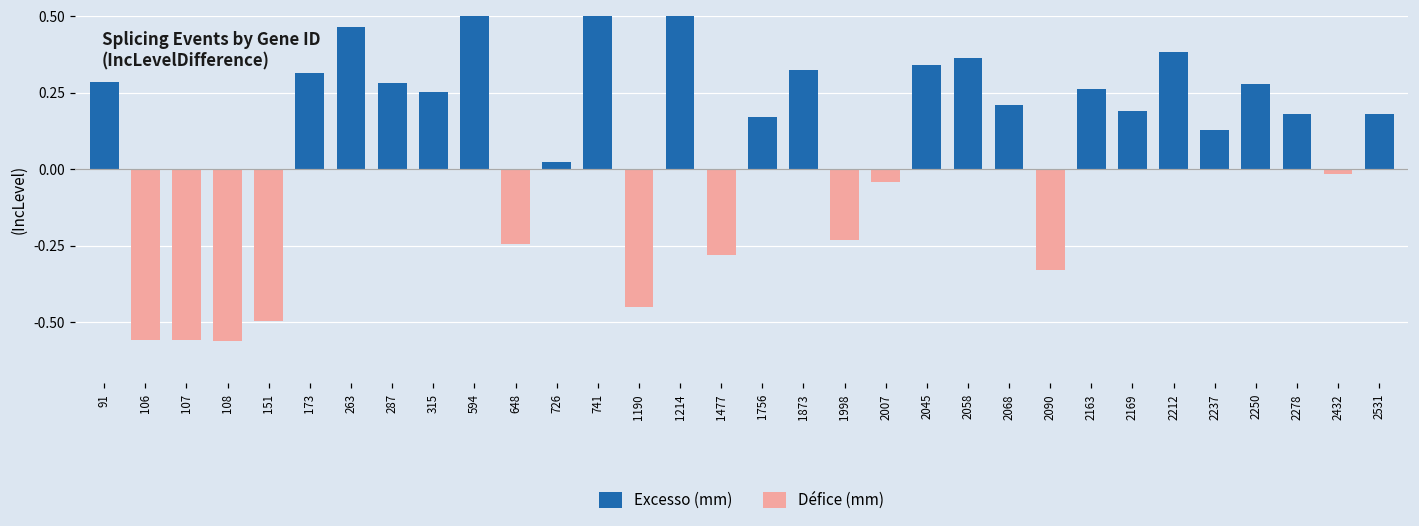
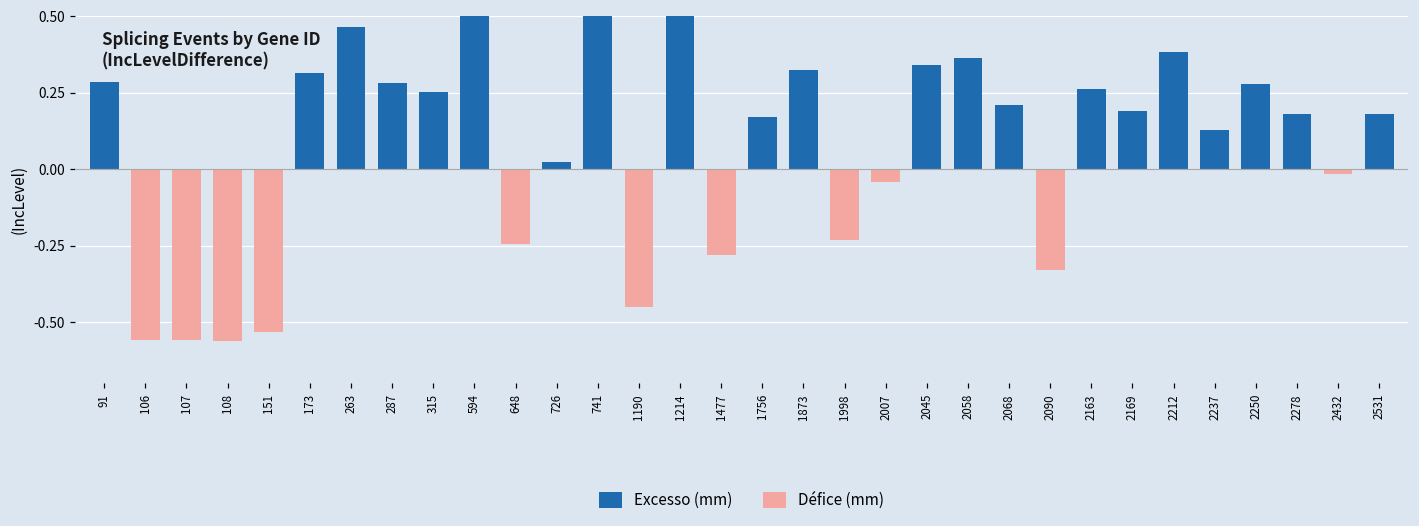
Défice (mm), 151: -0.50 -> -0.53
